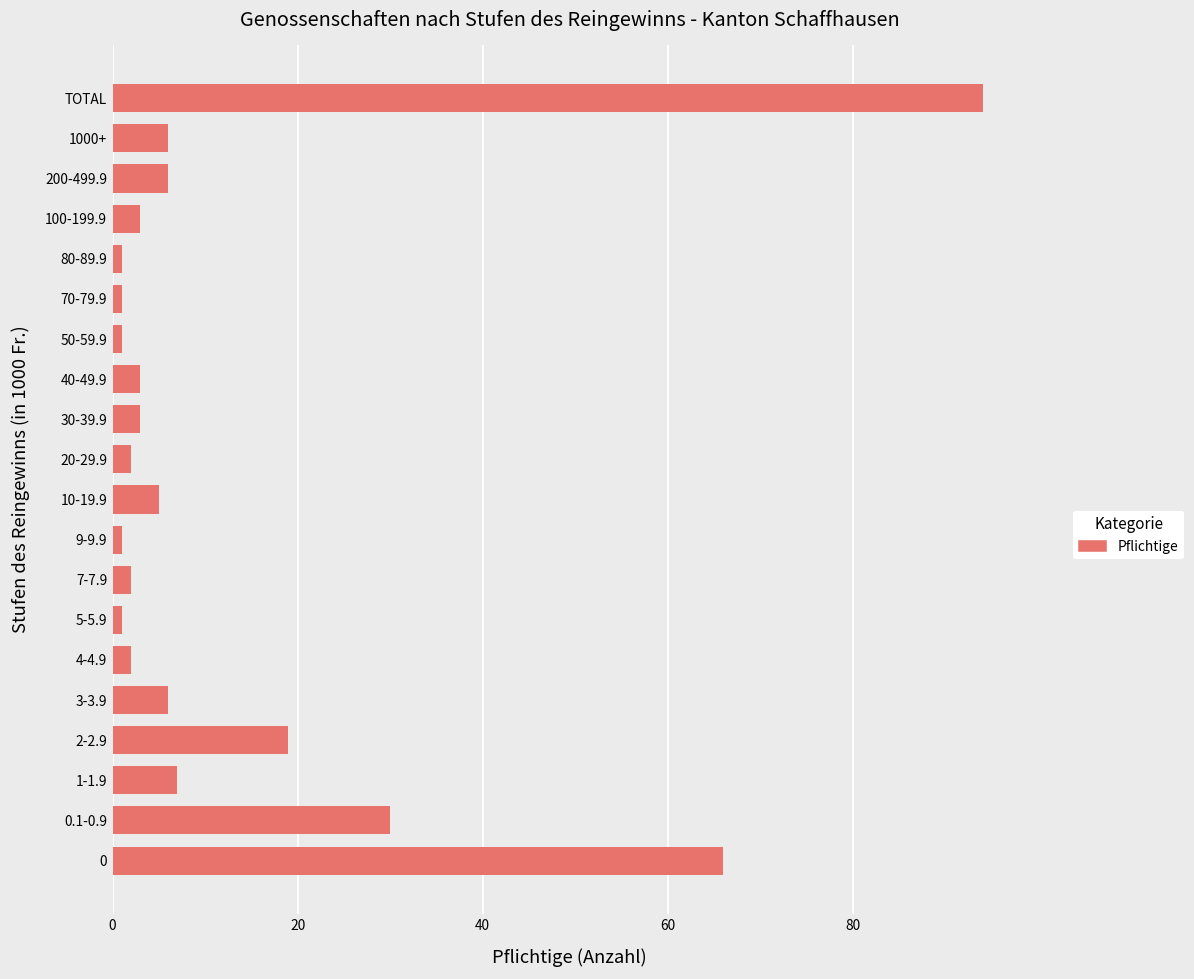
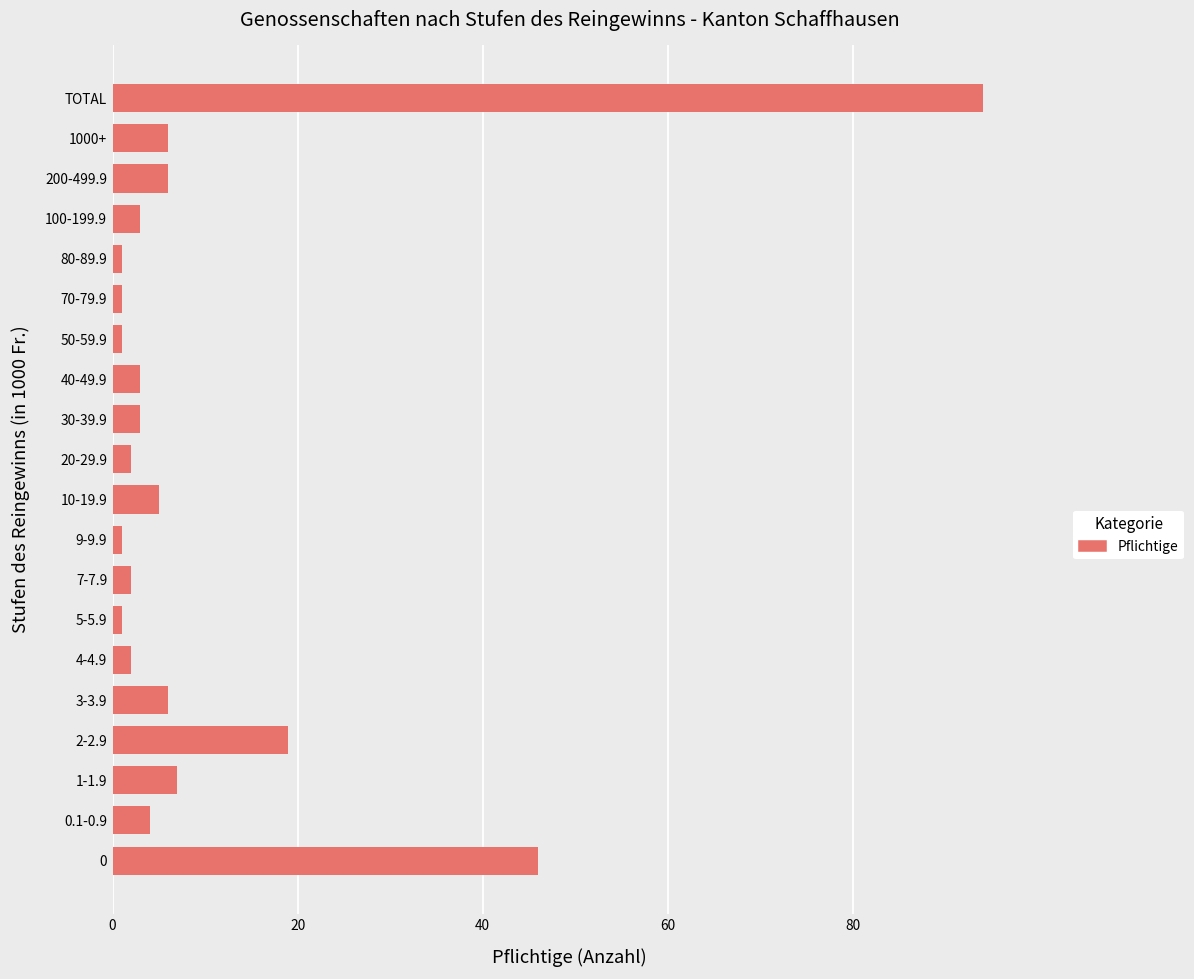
0.1-0.9: 30 -> 4
0: 66 -> 46
